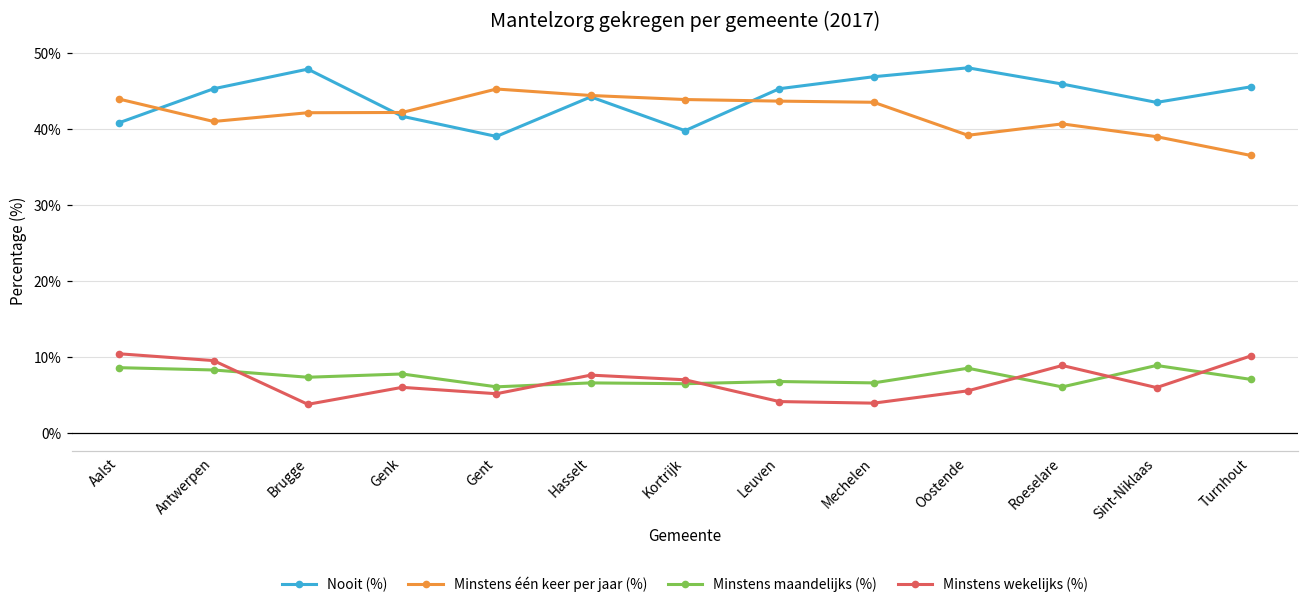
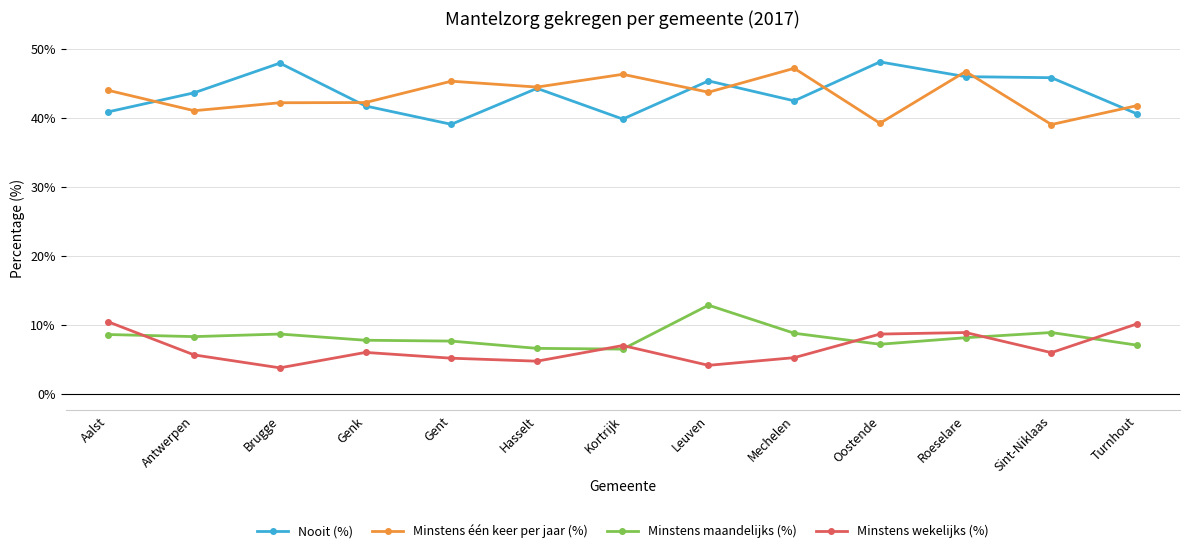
Nooit (%), Antwerpen: 45% -> 44%
Minstens wekelijks (%), Antwerpen: 10% -> 6%
Minstens maandelijks (%), Brugge: 7% -> 9%
Minstens maandelijks (%), Gent: 6% -> 8%
Minstens wekelijks (%), Hasselt: 8% -> 5%
Minstens één keer per jaar (%), Kortrijk: 44% -> 46%
Minstens maandelijks (%), Leuven: 7% -> 13%
Nooit (%), Mechelen: 47% -> 42%
Minstens één keer per jaar (%), Mechelen: 44% -> 47%
Minstens maandelijks (%), Mechelen: 7% -> 9%
Minstens wekelijks (%), Mechelen: 4% -> 5%
Minstens maandelijks (%), Oostende: 9% -> 7%
Minstens wekelijks (%), Oostende: 6% -> 9%
Minstens één keer per jaar (%), Roeselare: 41% -> 47%
Minstens maandelijks (%), Roeselare: 6% -> 8%
Nooit (%), Sint-Niklaas: 44% -> 46%
Nooit (%), Turnhout: 46% -> 41%
Minstens één keer per jaar (%), Turnhout: 37% -> 42%
